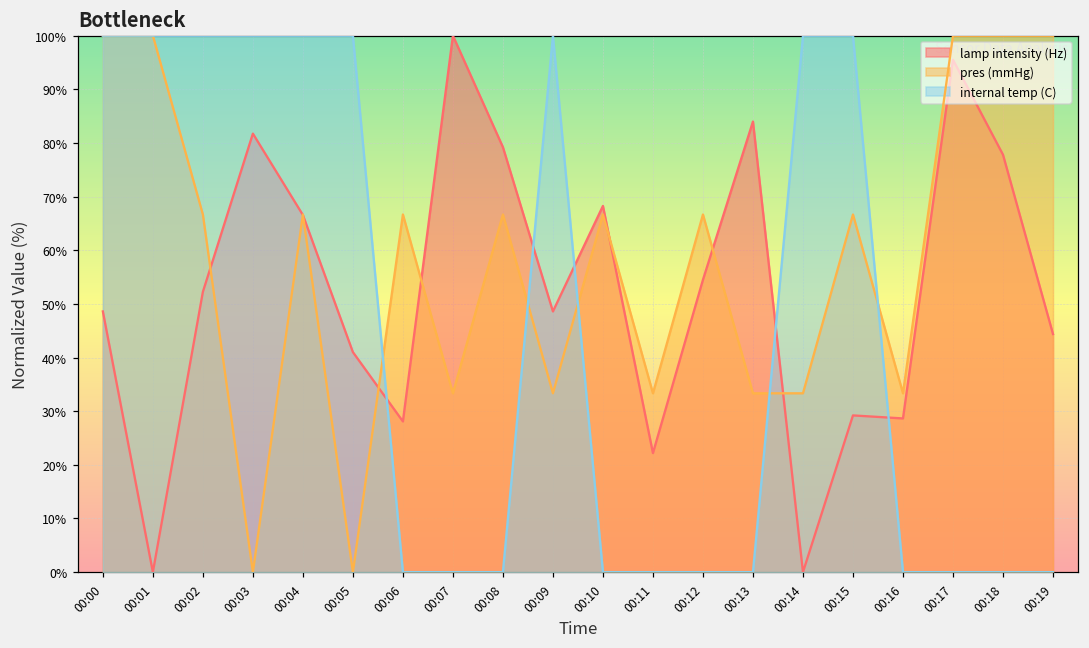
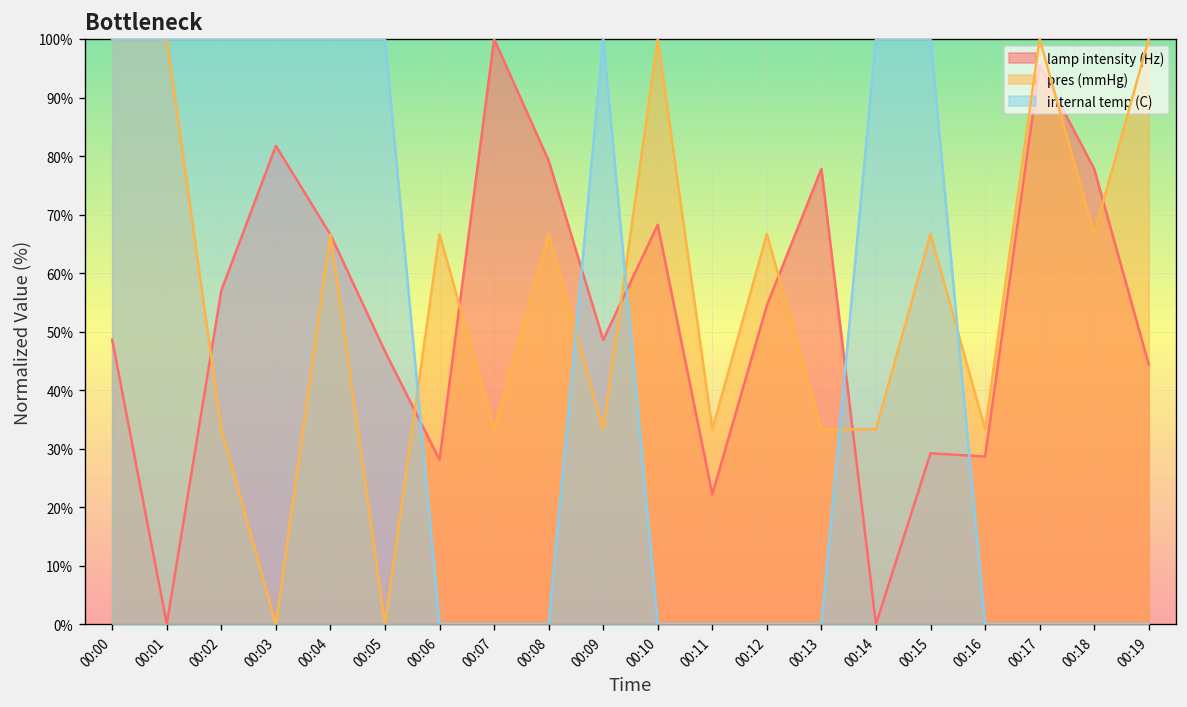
lamp intensity (Hz), 00:02: 52% -> 57%
pres (mmHg), 00:02: 67% -> 33%
lamp intensity (Hz), 00:05: 41% -> 47%
pres (mmHg), 00:10: 67% -> 100%
lamp intensity (Hz), 00:13: 84% -> 78%
pres (mmHg), 00:18: 100% -> 67%
